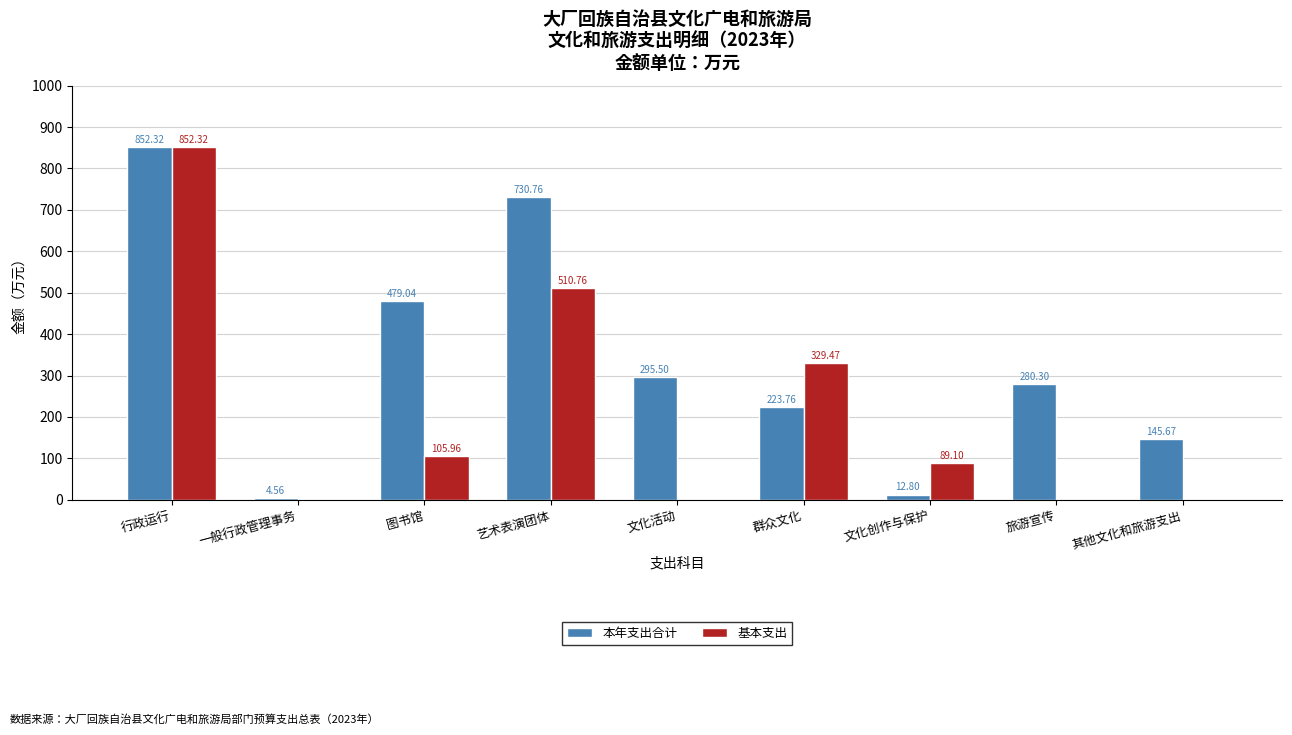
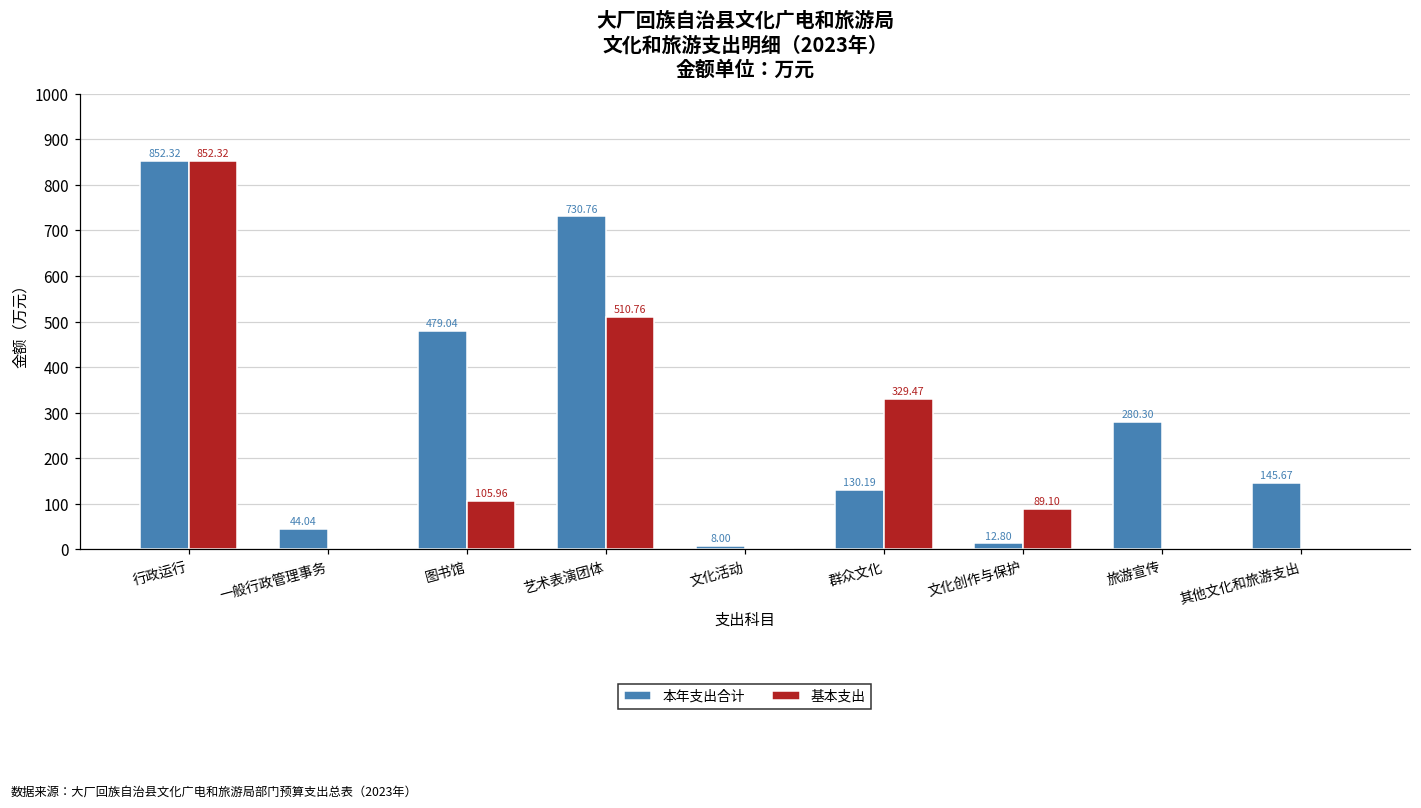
本年支出合计, 一般行政管理事务: 4.56 -> 44.04
本年支出合计, 文化活动: 295.50 -> 8.00
本年支出合计, 群众文化: 223.76 -> 130.19
